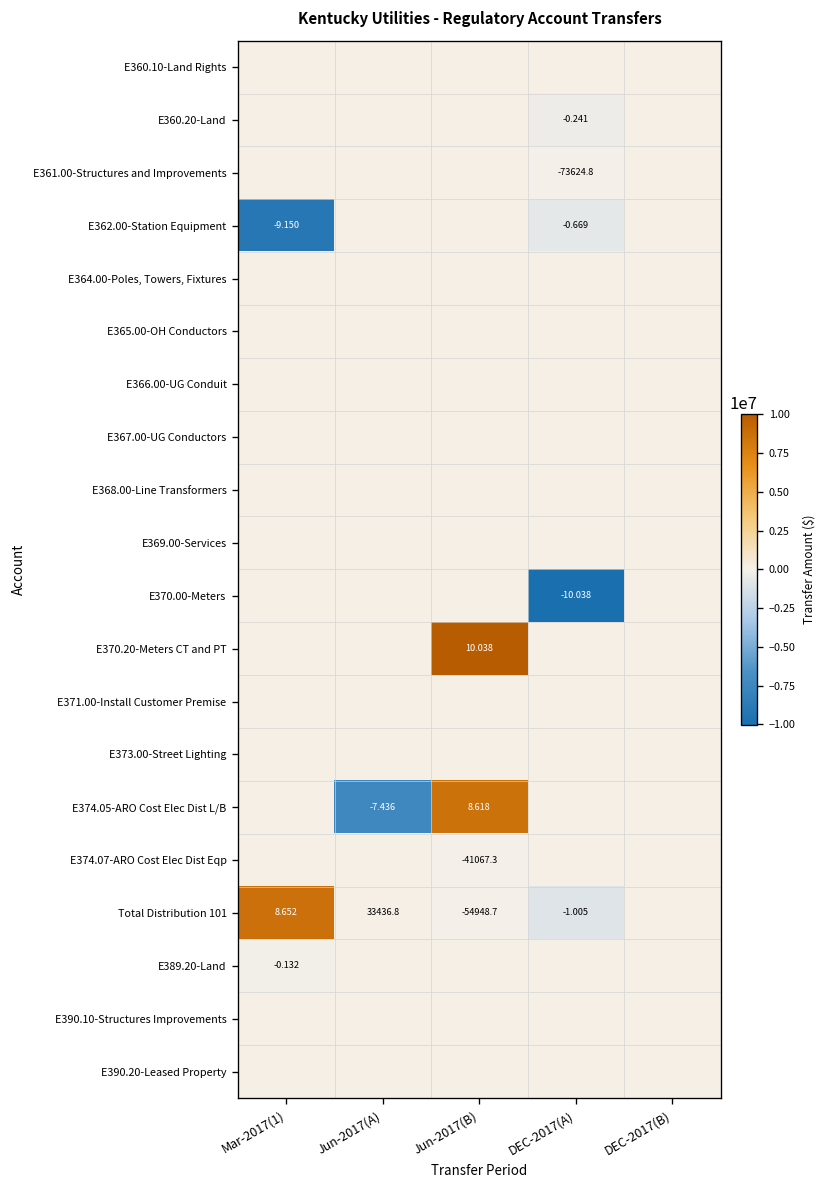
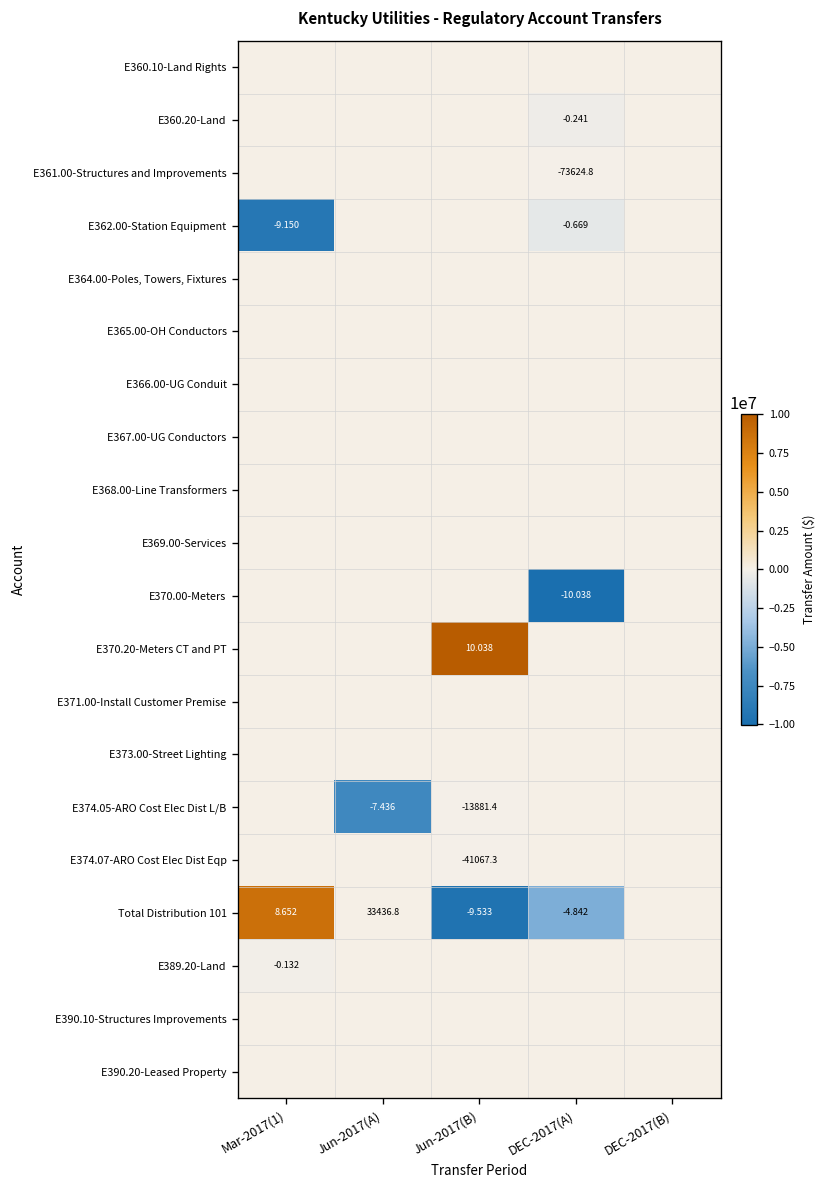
E374.05-ARO Cost Elec Dist L/B, Jun-2017(B): 8.618 -> -13881.4
Total Distribution 101, Jun-2017(B): -54948.7 -> -9.533
Total Distribution 101, DEC-2017(A): -1.005 -> -4.842
